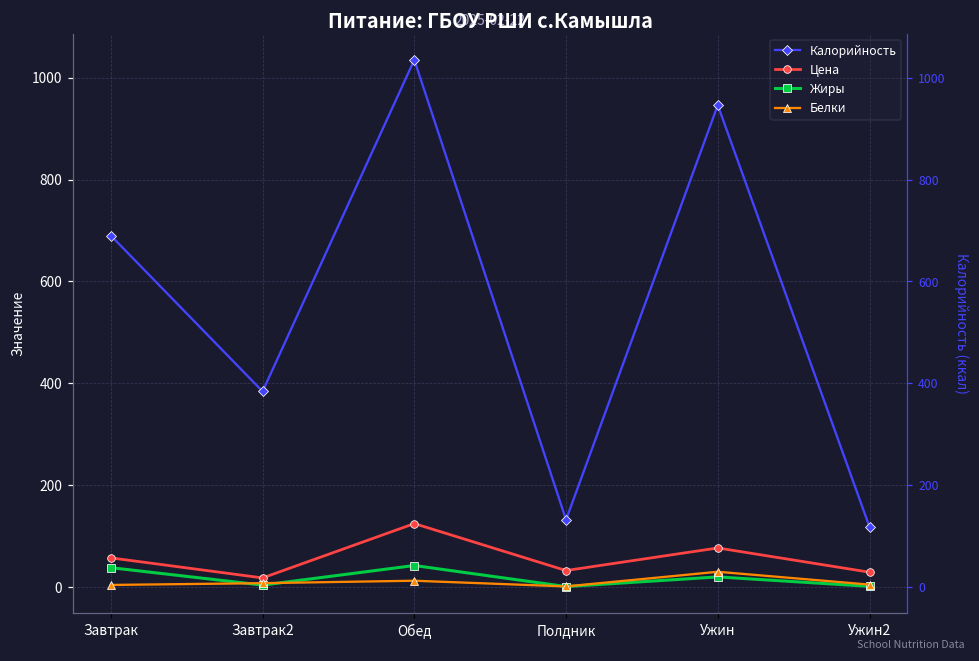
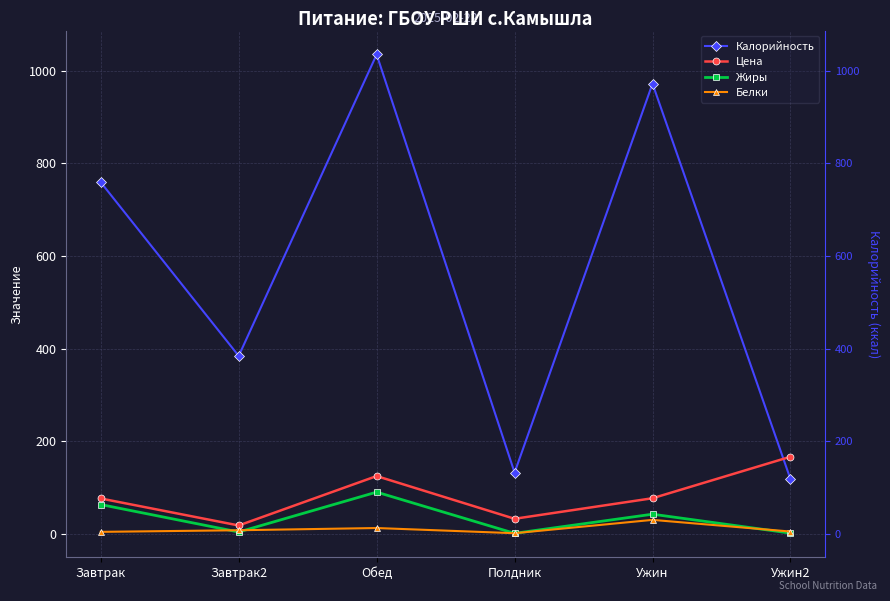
Калорийность, Завтрак: 690 -> 760
Цена, Завтрак: 60 -> 80
Жиры, Завтрак: 40 -> 60
Жиры, Обед: 40 -> 90
Калорийность, Ужин: 950 -> 970
Жиры, Ужин: 20 -> 40
Цена, Ужин2: 30 -> 170
